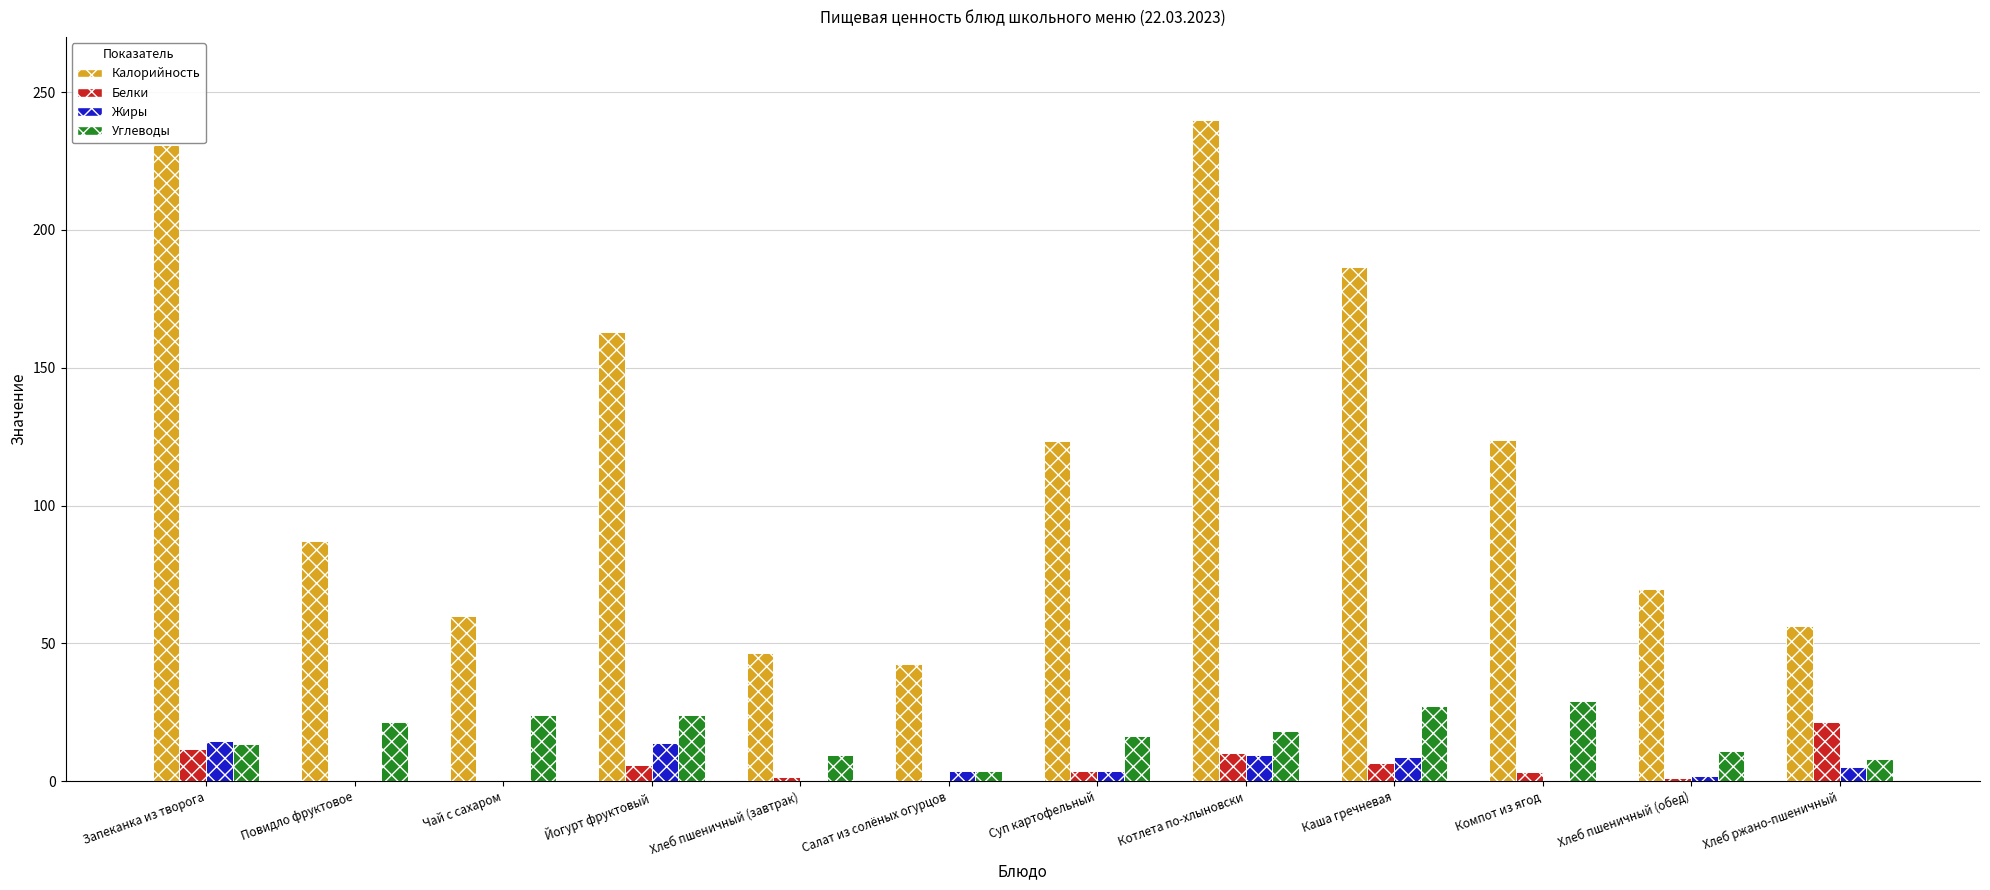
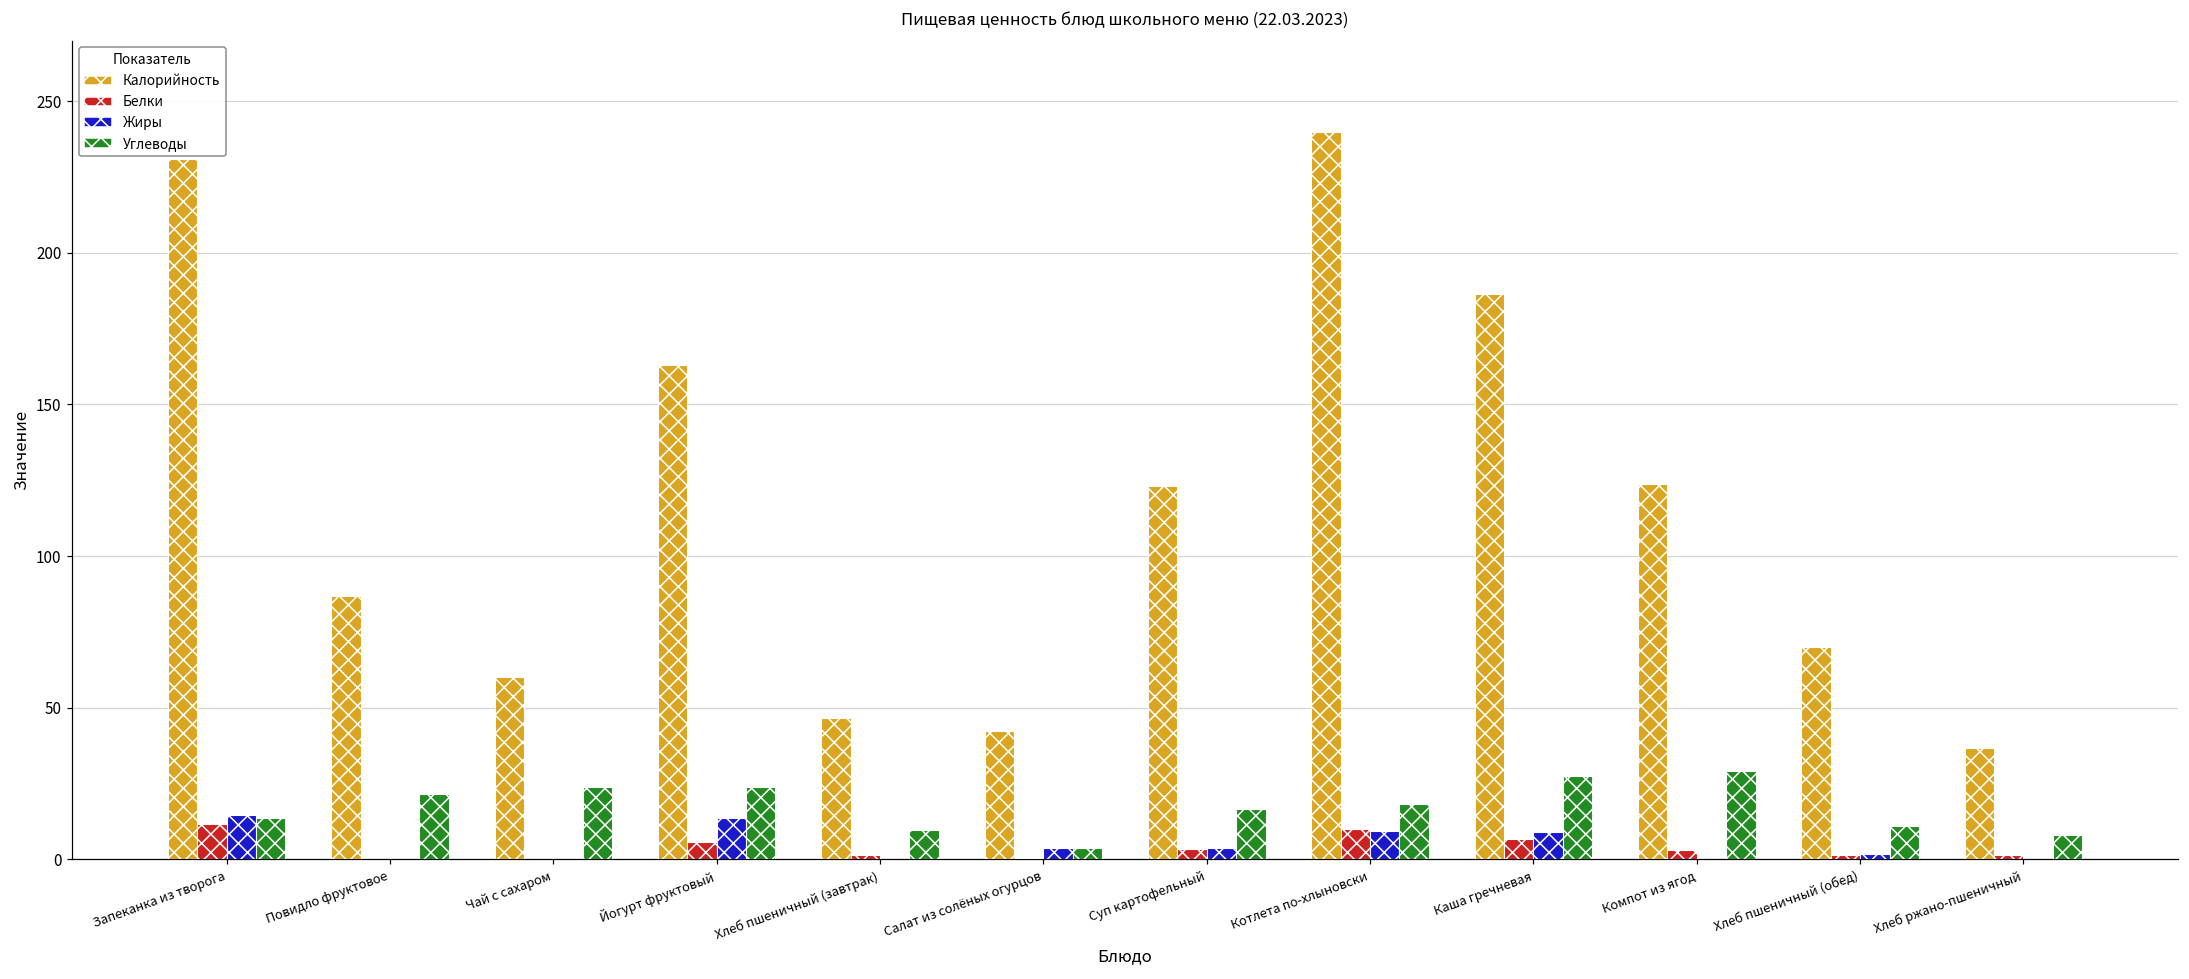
Калорийность, Хлеб ржано-пшеничный: 56 -> 37
Белки, Хлеб ржано-пшеничный: 21 -> 1
Жиры, Хлеб ржано-пшеничный: 5 -> 0
